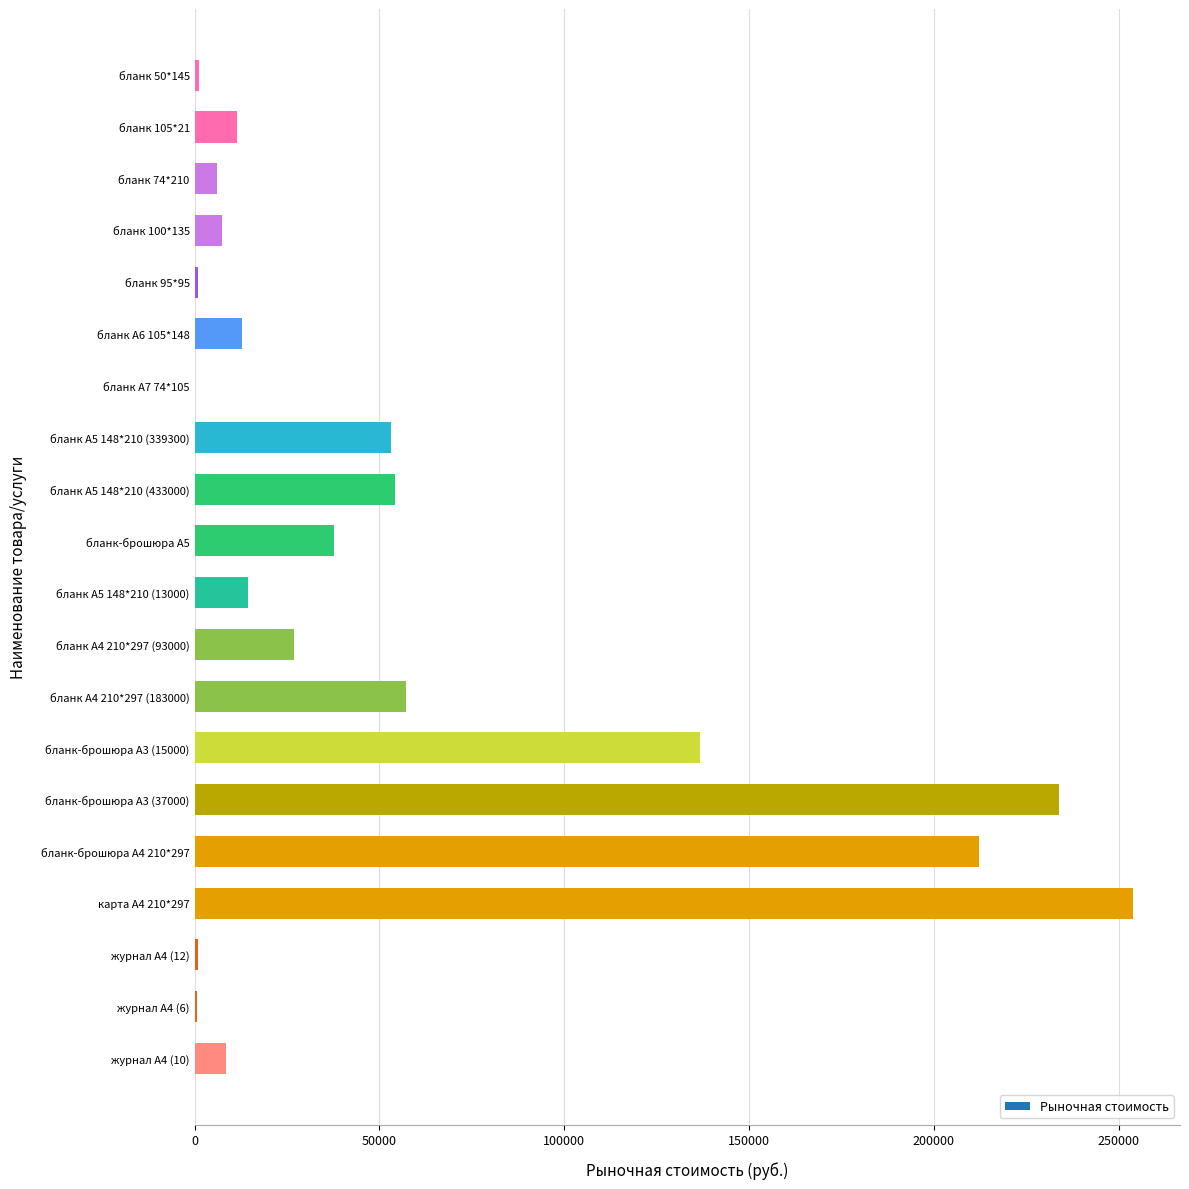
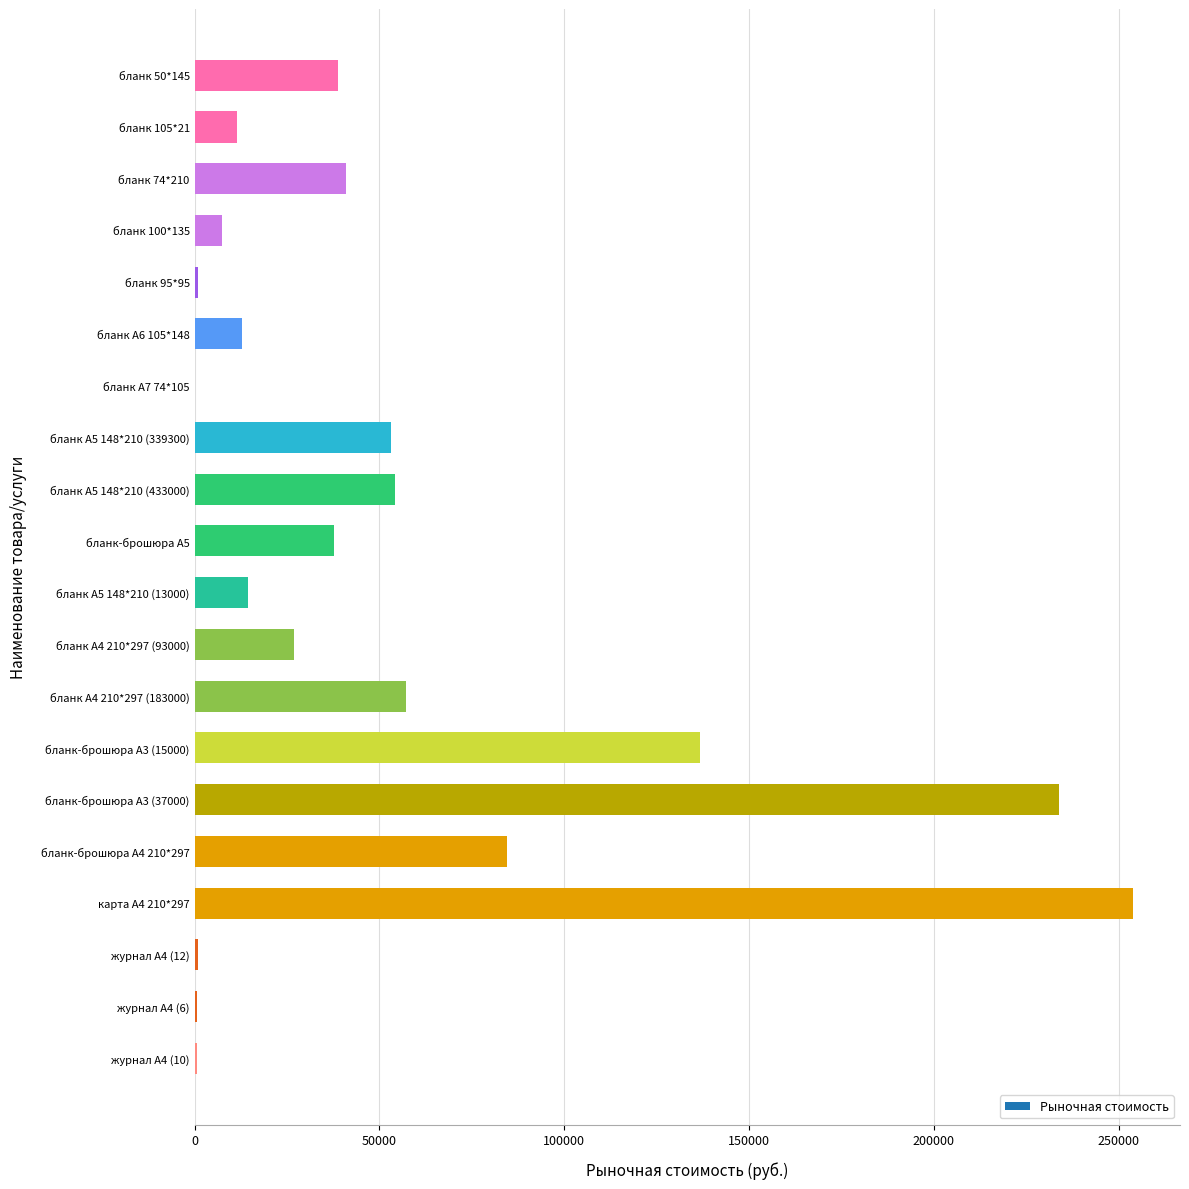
бланк 50*145: 1000 -> 39000
бланк 74*210: 6000 -> 41000
бланк-брошюра А4 210*297: 212000 -> 84000
журнал А4 (10): 8000 -> 1000
